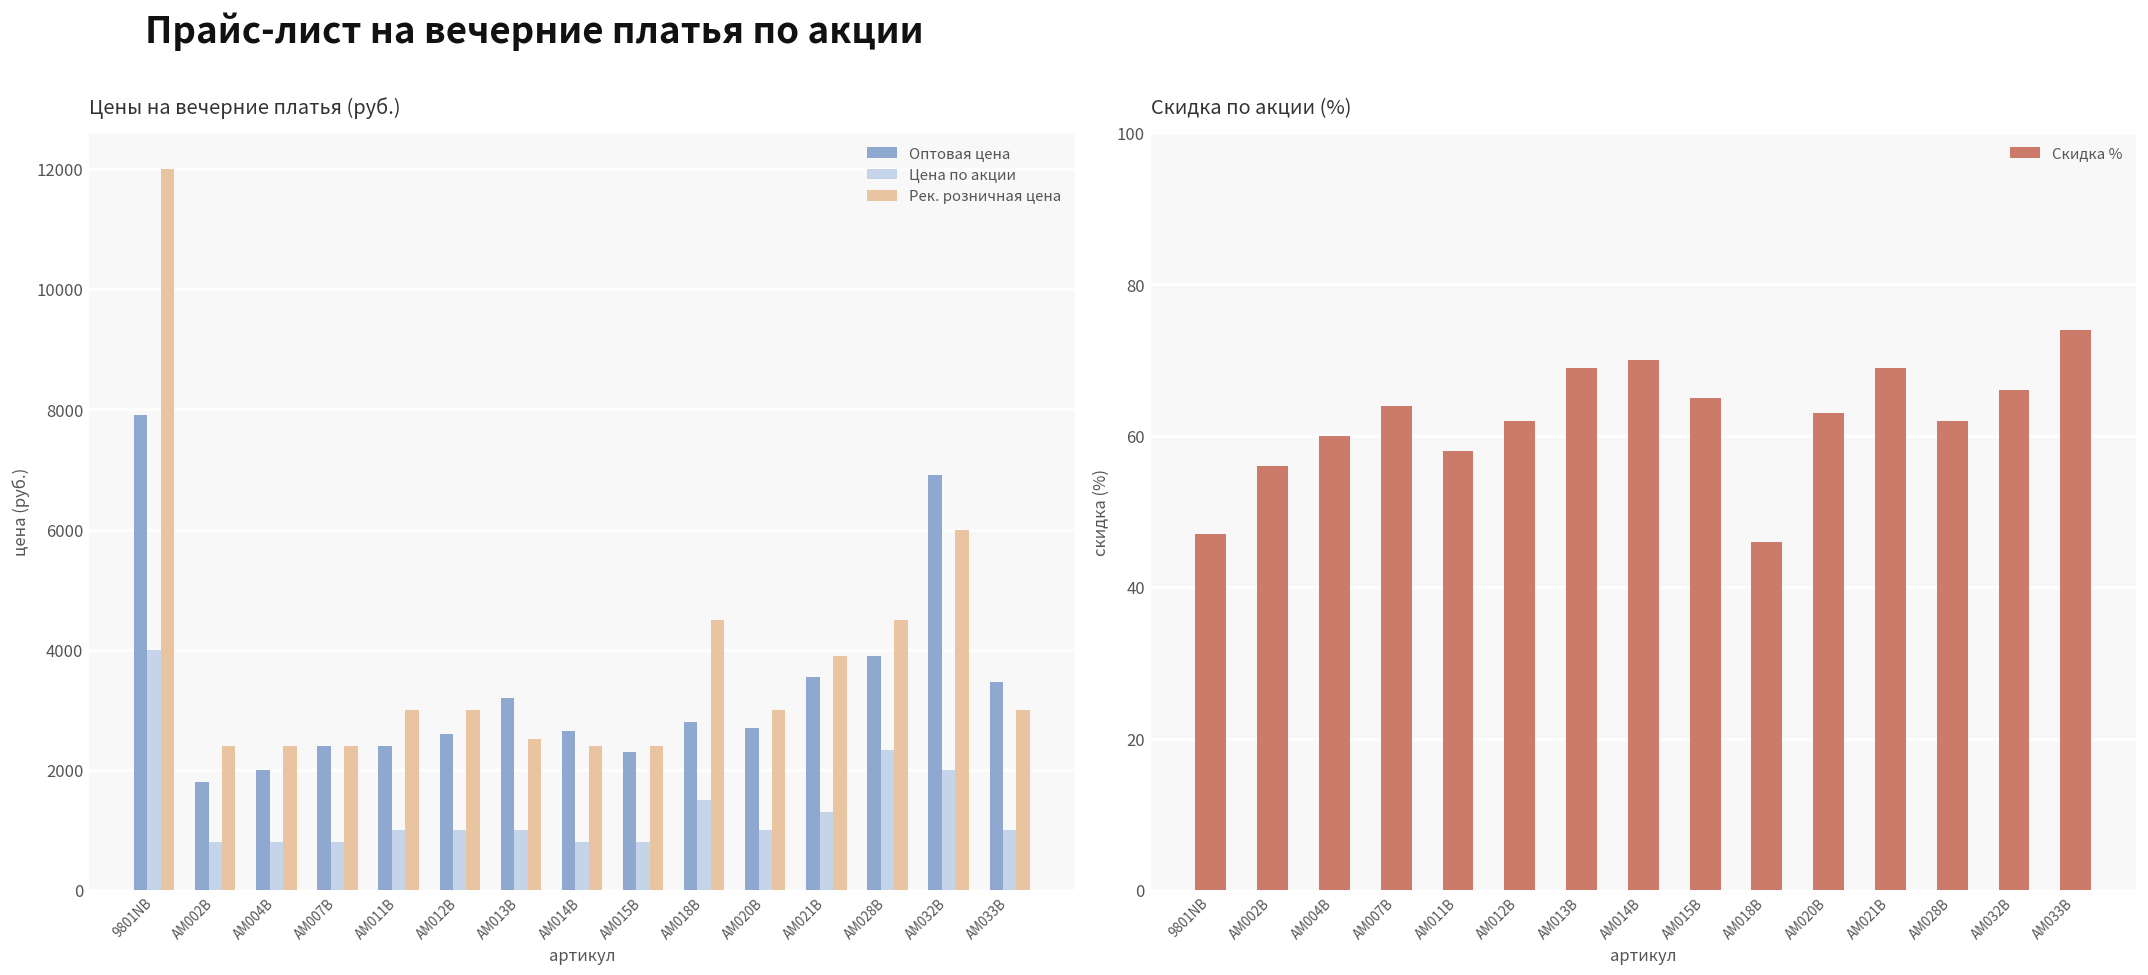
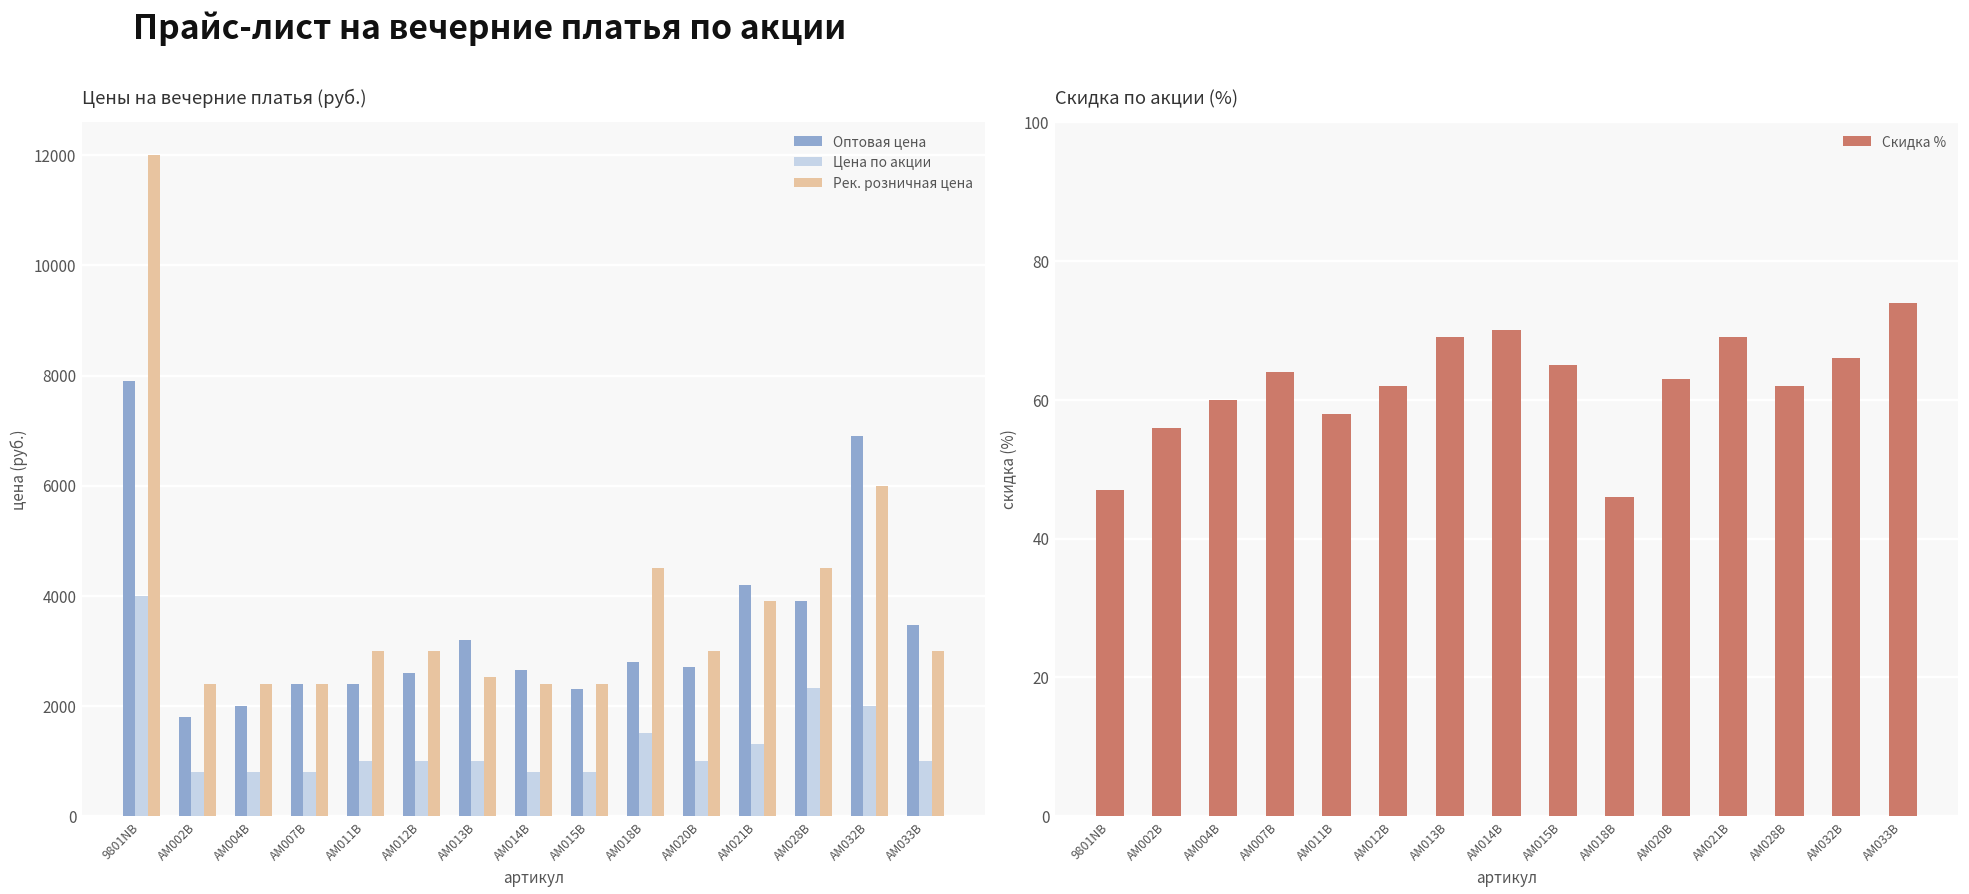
Цены на вечерние платья (руб.), Оптовая цена, AM021B: 3500 -> 4200
